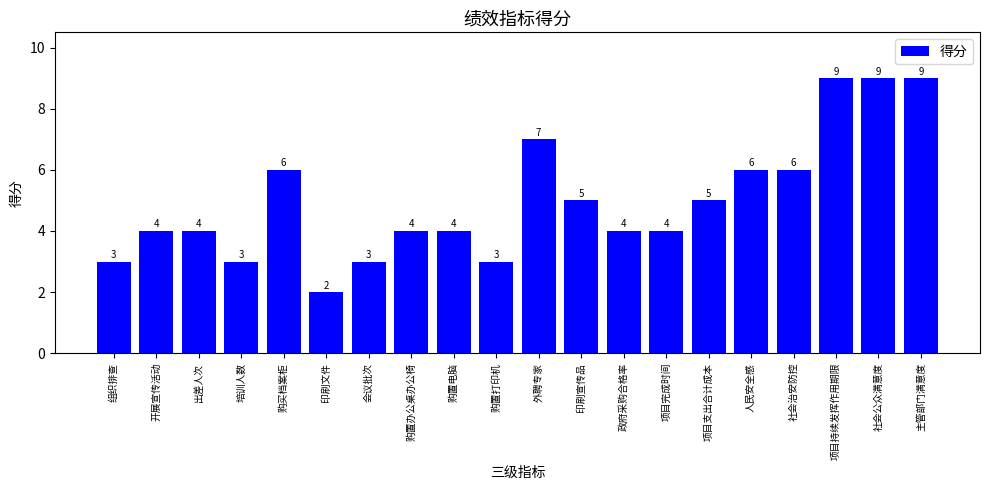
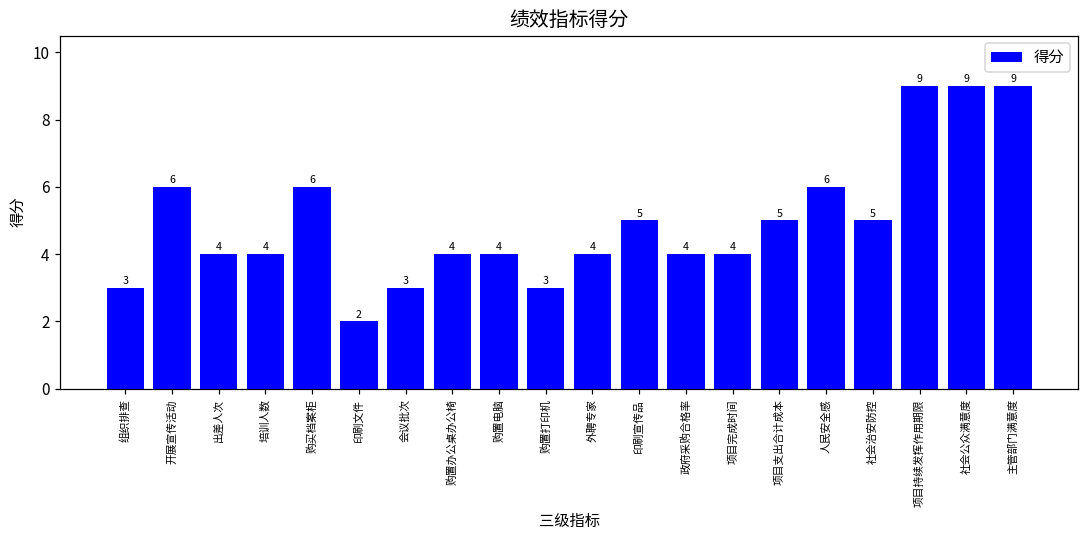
开展宣传活动: 4 -> 6
培训人数: 3 -> 4
外聘专家: 7 -> 4
社会治安防控: 6 -> 5
